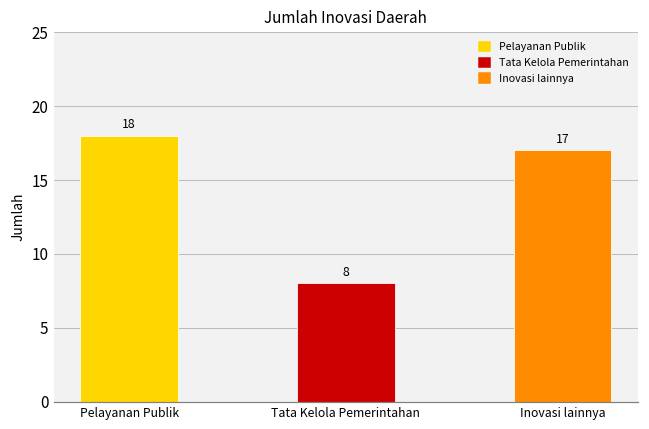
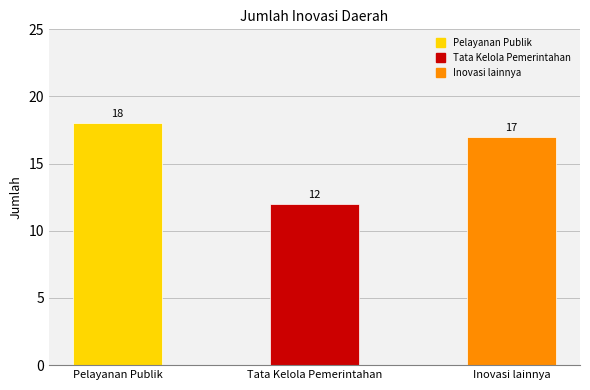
Tata Kelola Pemerintahan: 8 -> 12
